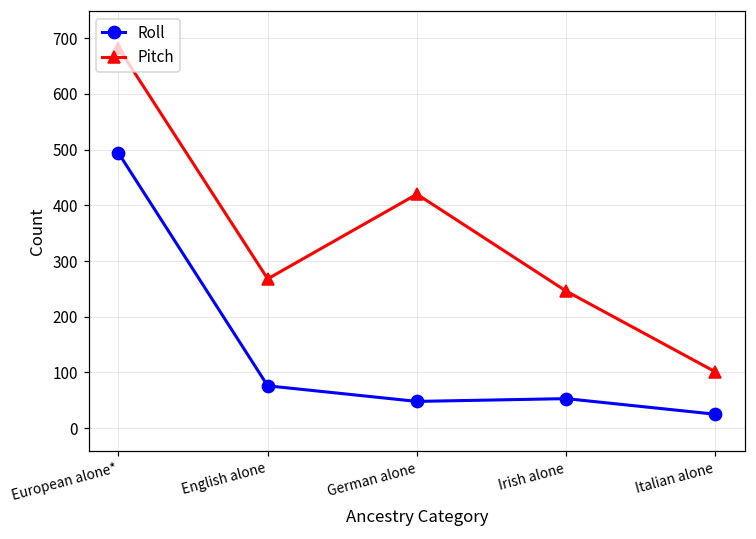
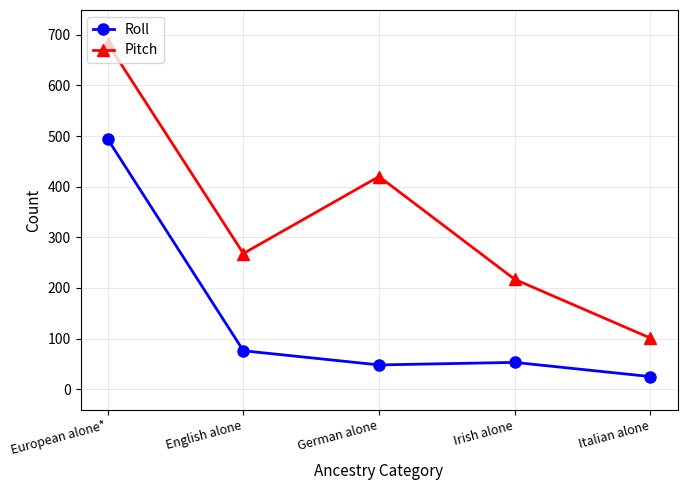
Pitch, Irish alone: 250 -> 220
